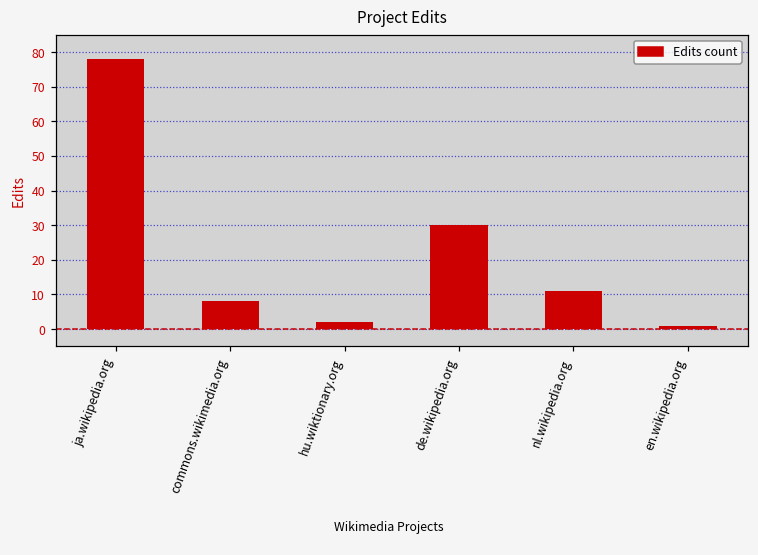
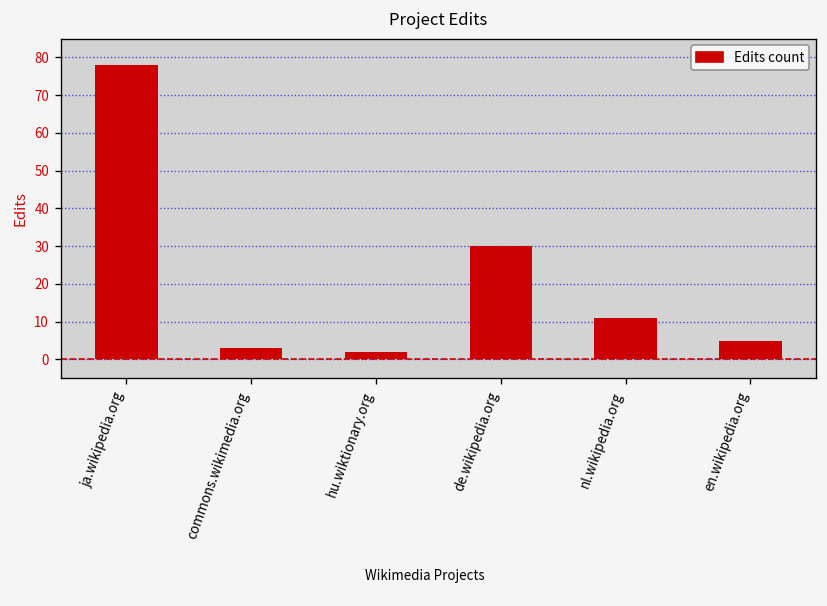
commons.wikimedia.org: 8 -> 3
en.wikipedia.org: 1 -> 5
